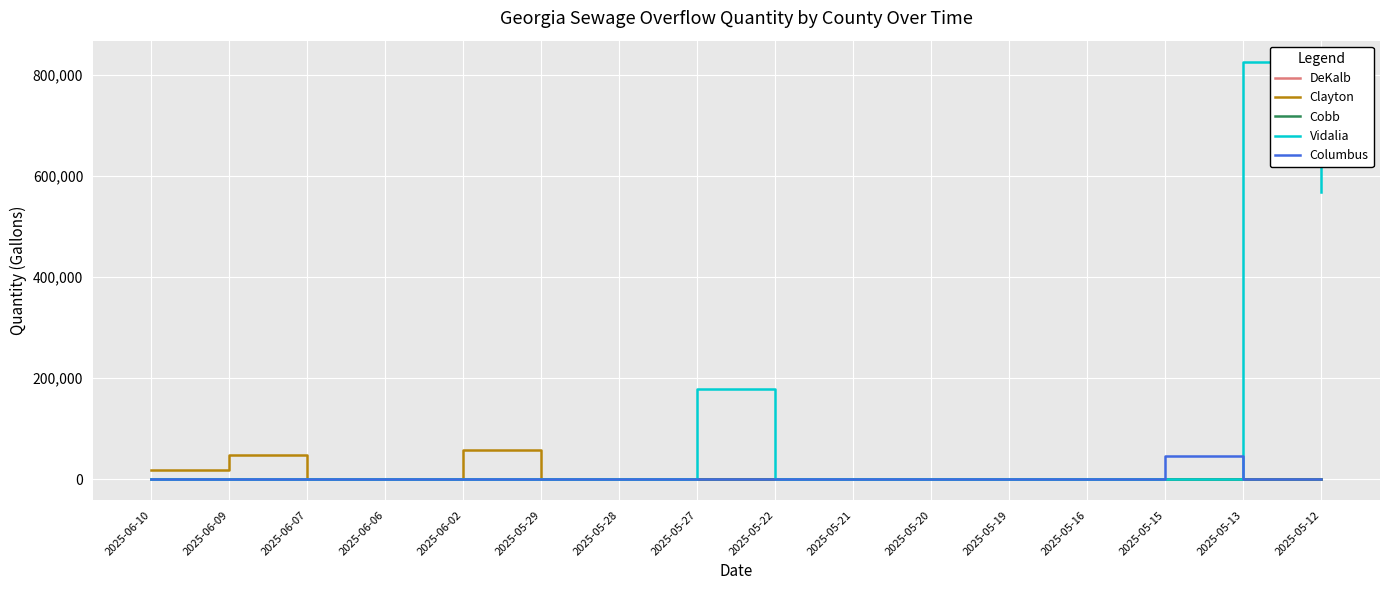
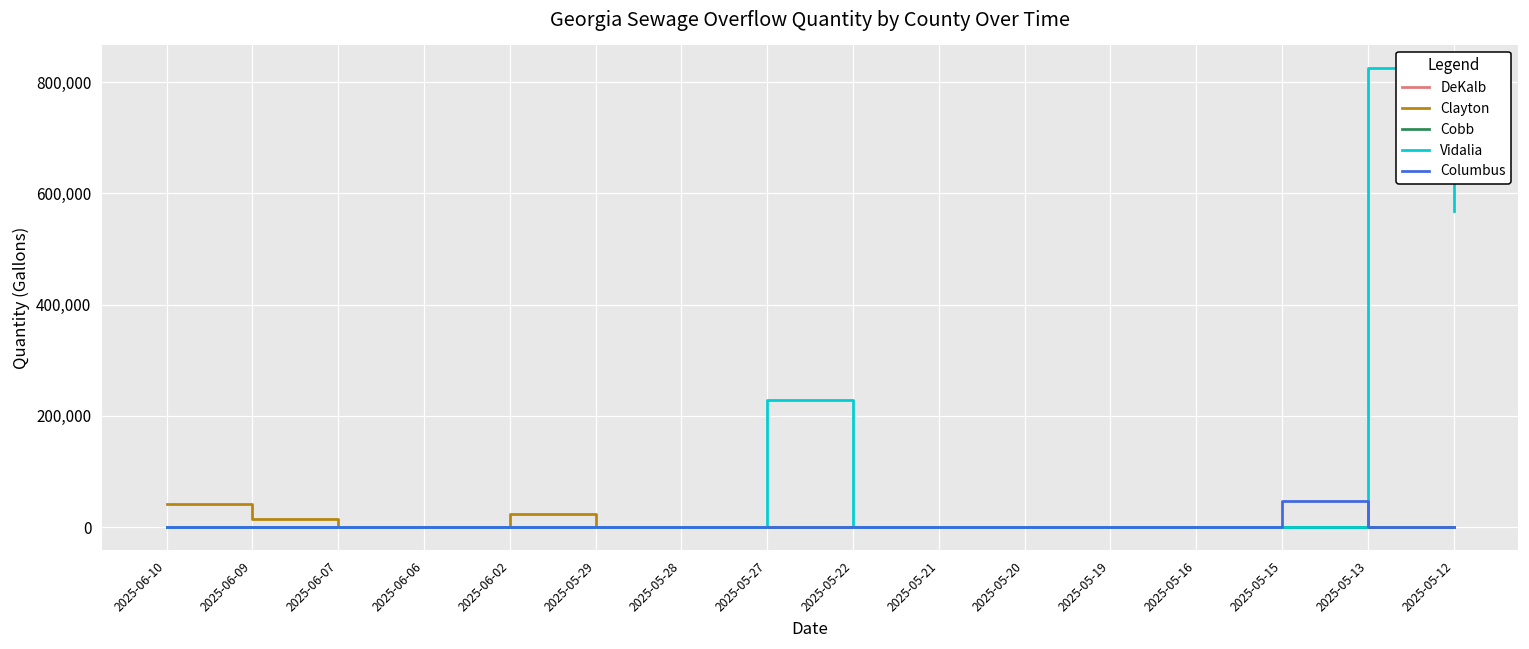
Clayton, 2025-06-10: 20,000 -> 40,000
Clayton, 2025-06-09: 50,000 -> 10,000
Clayton, 2025-06-02: 60,000 -> 20,000
Vidalia, 2025-05-27: 180,000 -> 230,000
